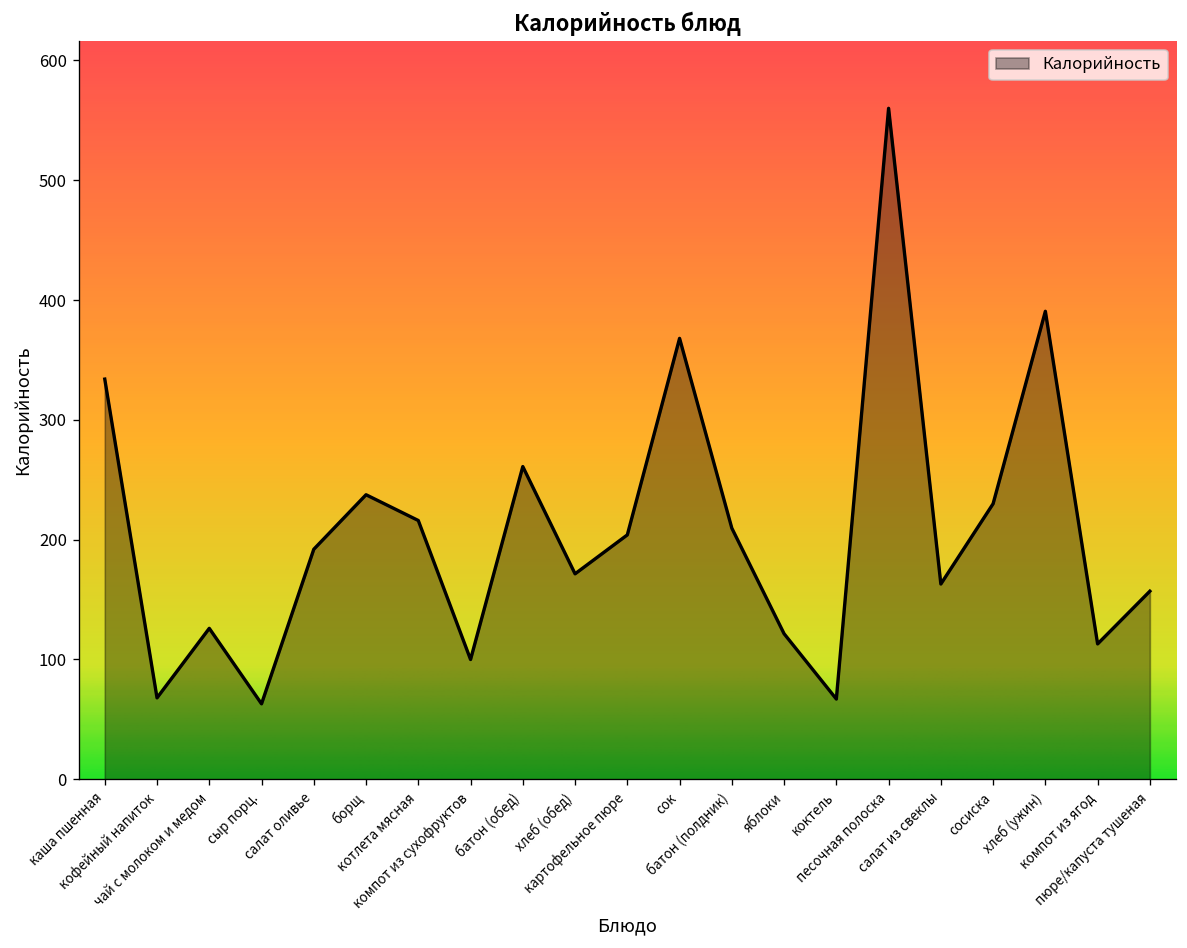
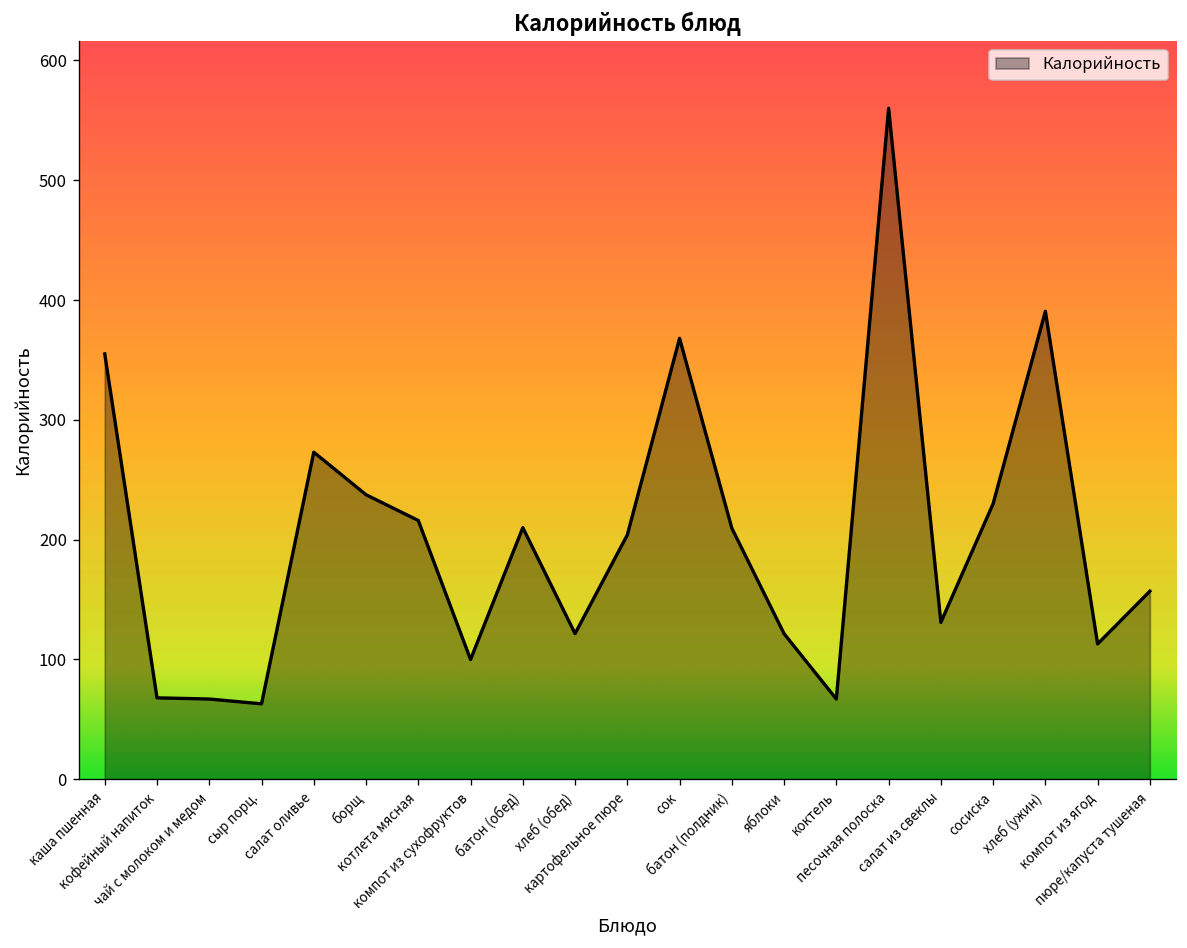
каша пшенная: 330 -> 360
чай с молоком и медом: 130 -> 70
салат оливье: 190 -> 270
батон (обед): 260 -> 210
хлеб (обед): 170 -> 120
салат из свеклы: 160 -> 130
